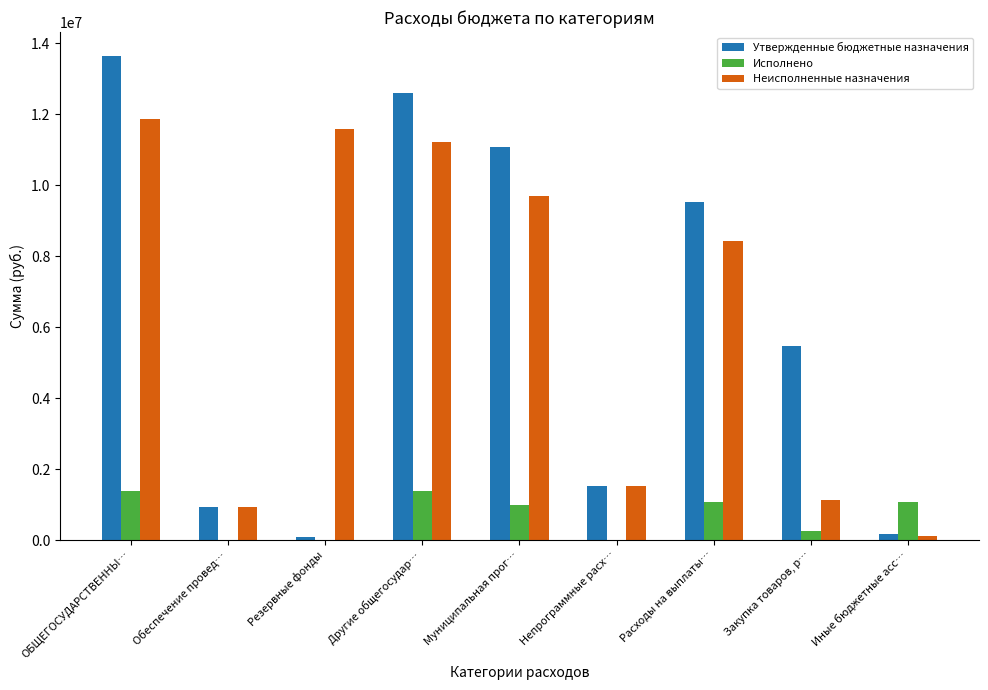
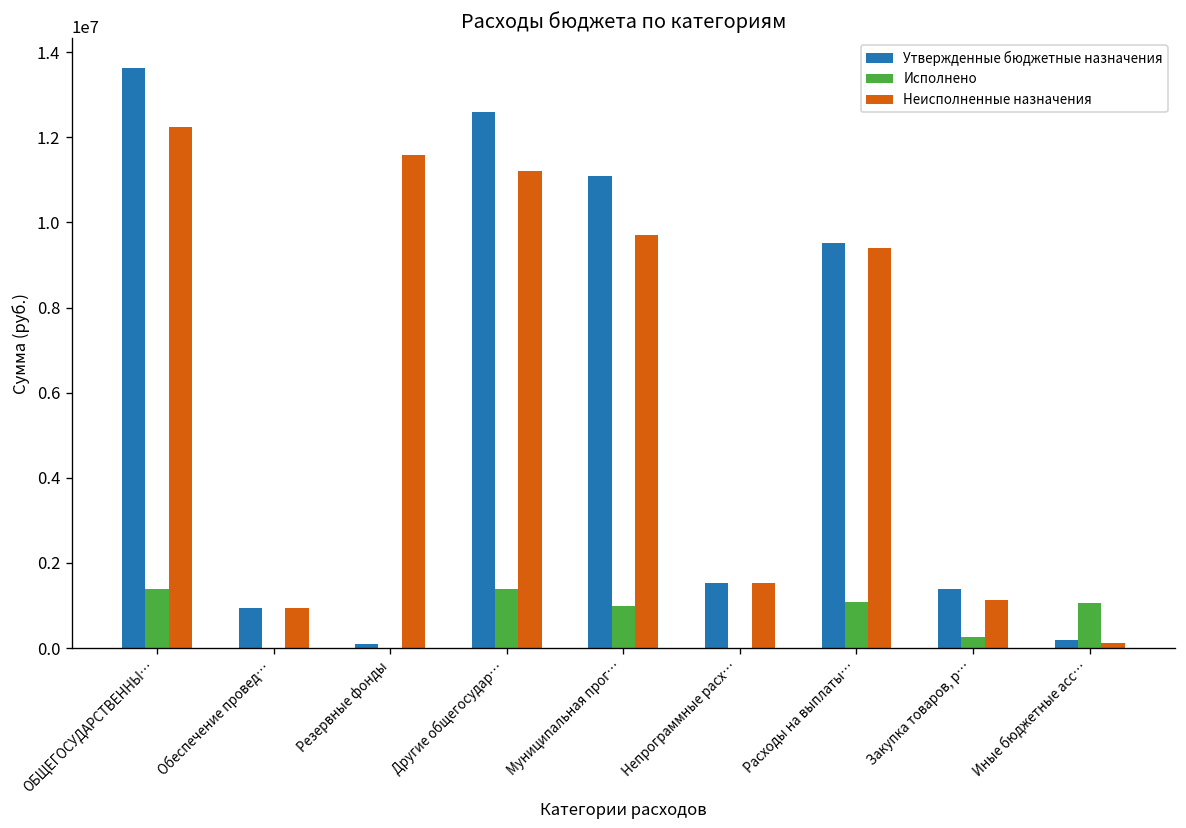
Неисполненные назначения, ОБЩЕГОСУДАРСТВЕННЫ…: 11900000 -> 12300000
Неисполненные назначения, Расходы на выплаты…: 8400000 -> 9400000
Утвержденные бюджетные назначения, Закупка товаров, р…: 5500000 -> 1400000
